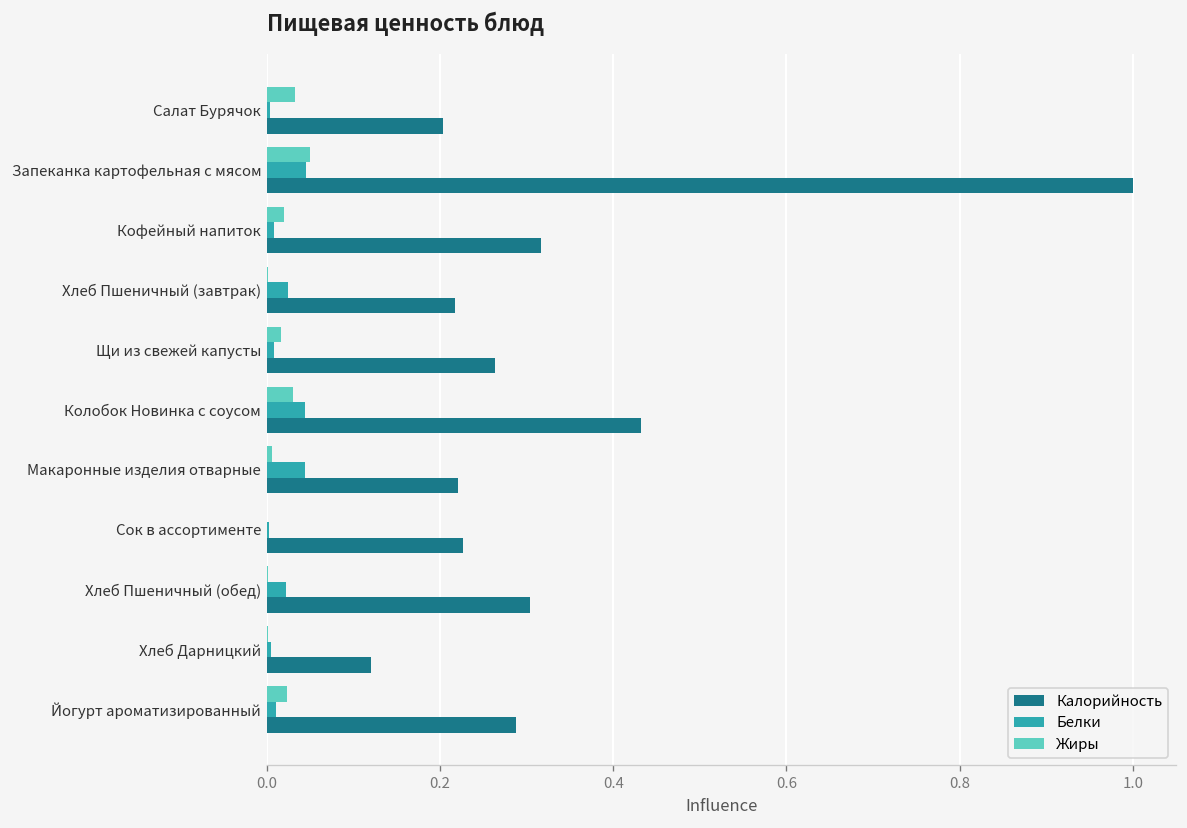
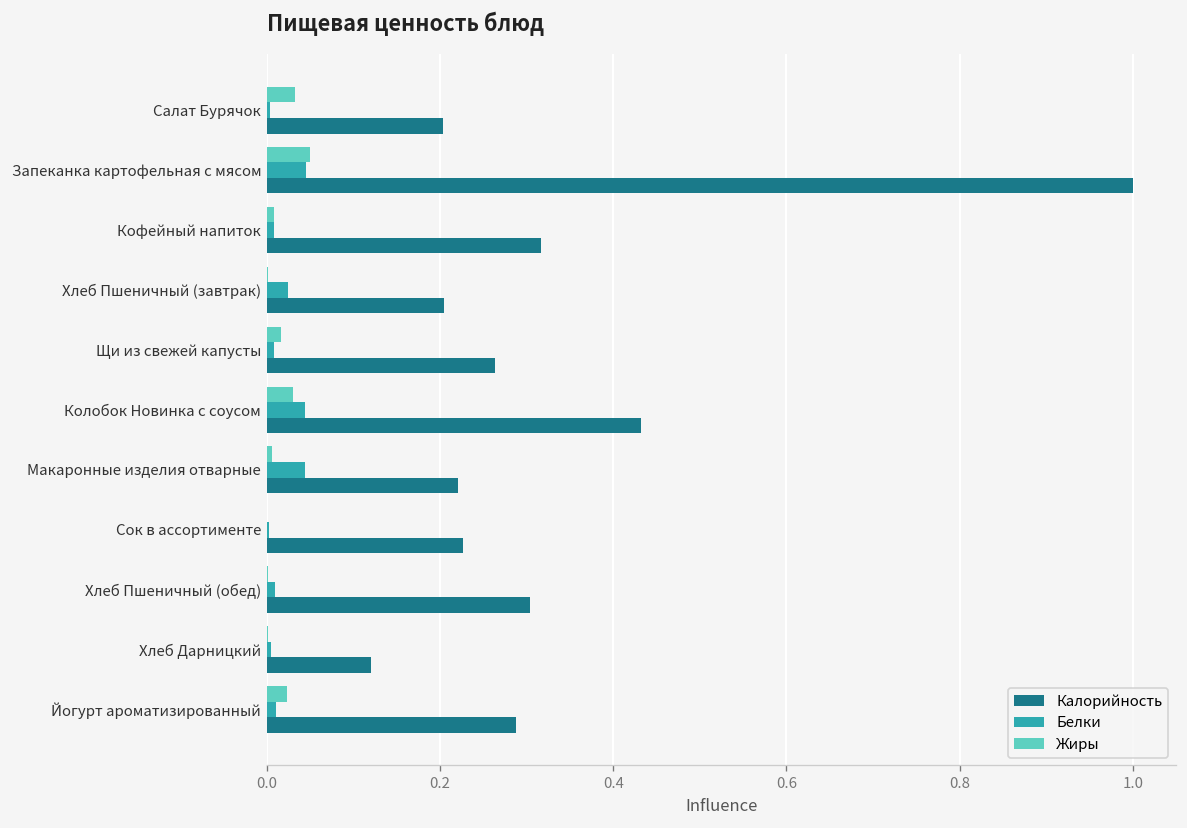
Жиры, Кофейный напиток: 0.02 -> 0.01
Калорийность, Хлеб Пшеничный (завтрак): 0.22 -> 0.20
Белки, Хлеб Пшеничный (обед): 0.02 -> 0.01
